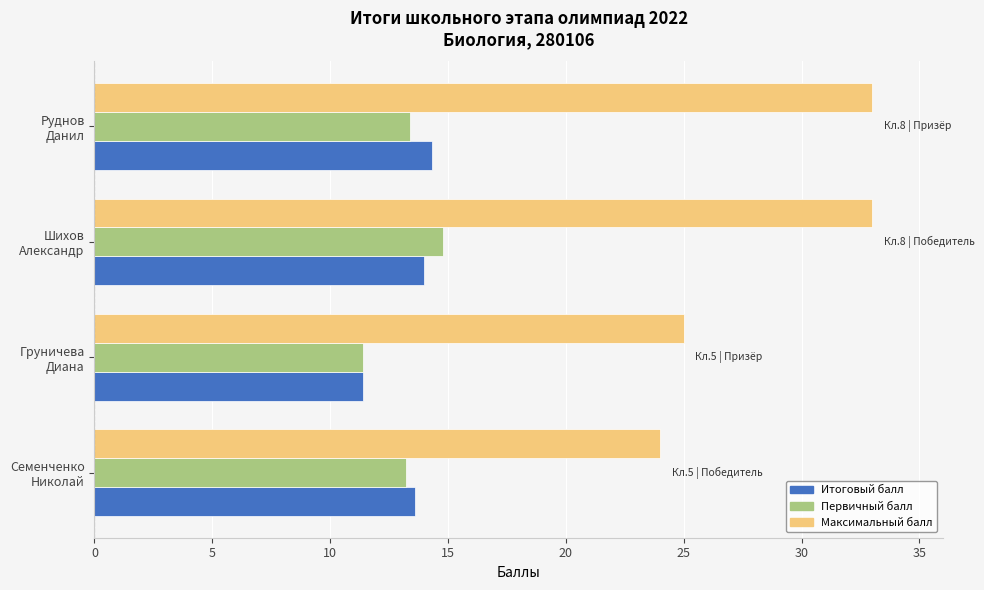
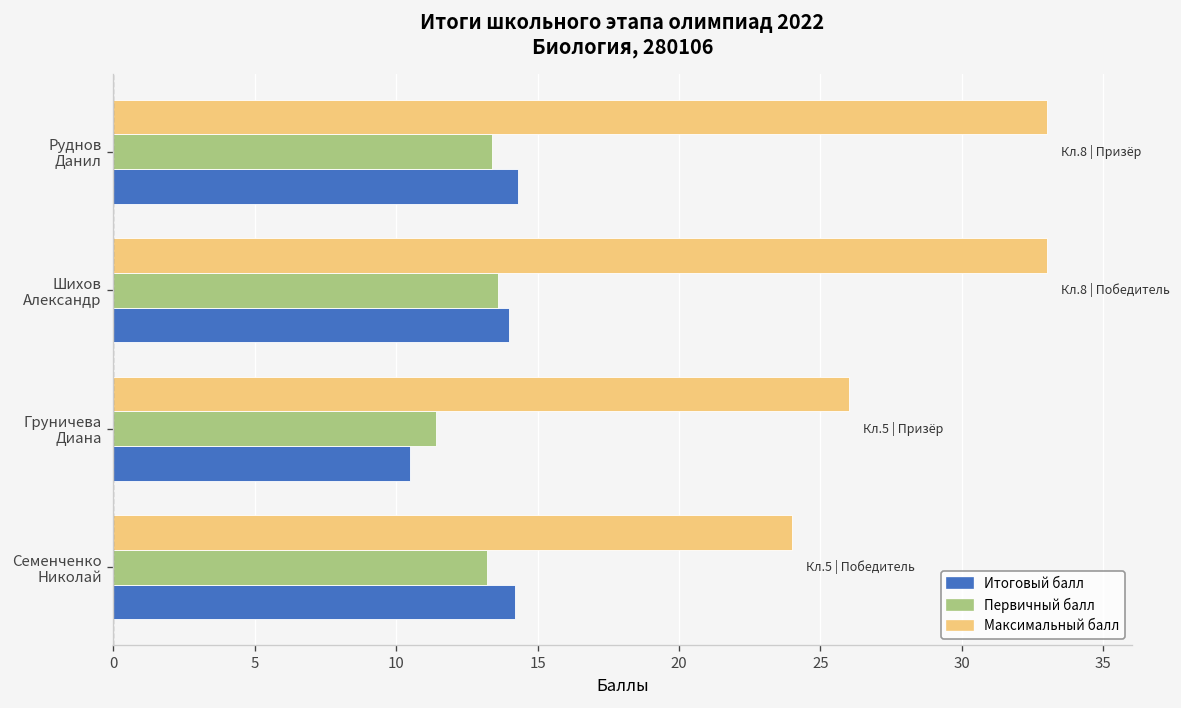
Первичный балл, Шихов Александр: 14.8 -> 13.6
Максимальный балл, Груничева Диана: 25 -> 26
Итоговый балл, Груничева Диана: 11.4 -> 10.5
Итоговый балл, Семенченко Николай: 13.6 -> 14.2
